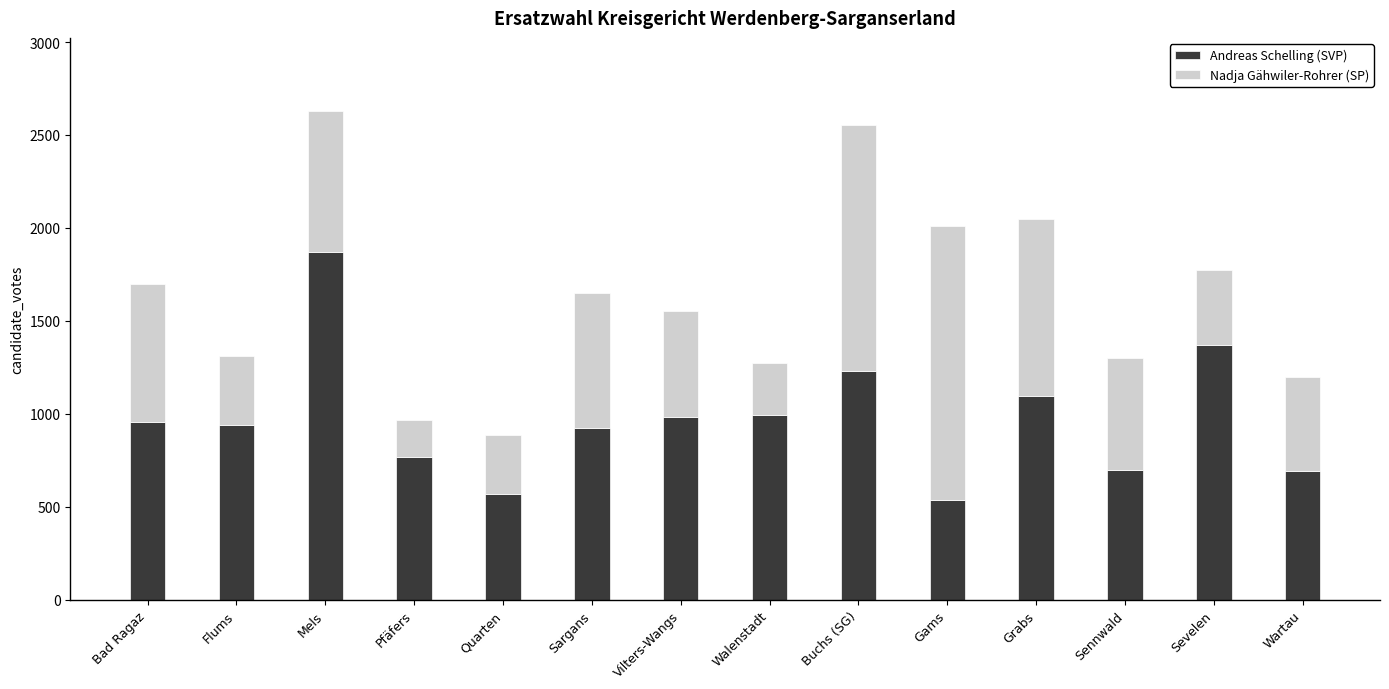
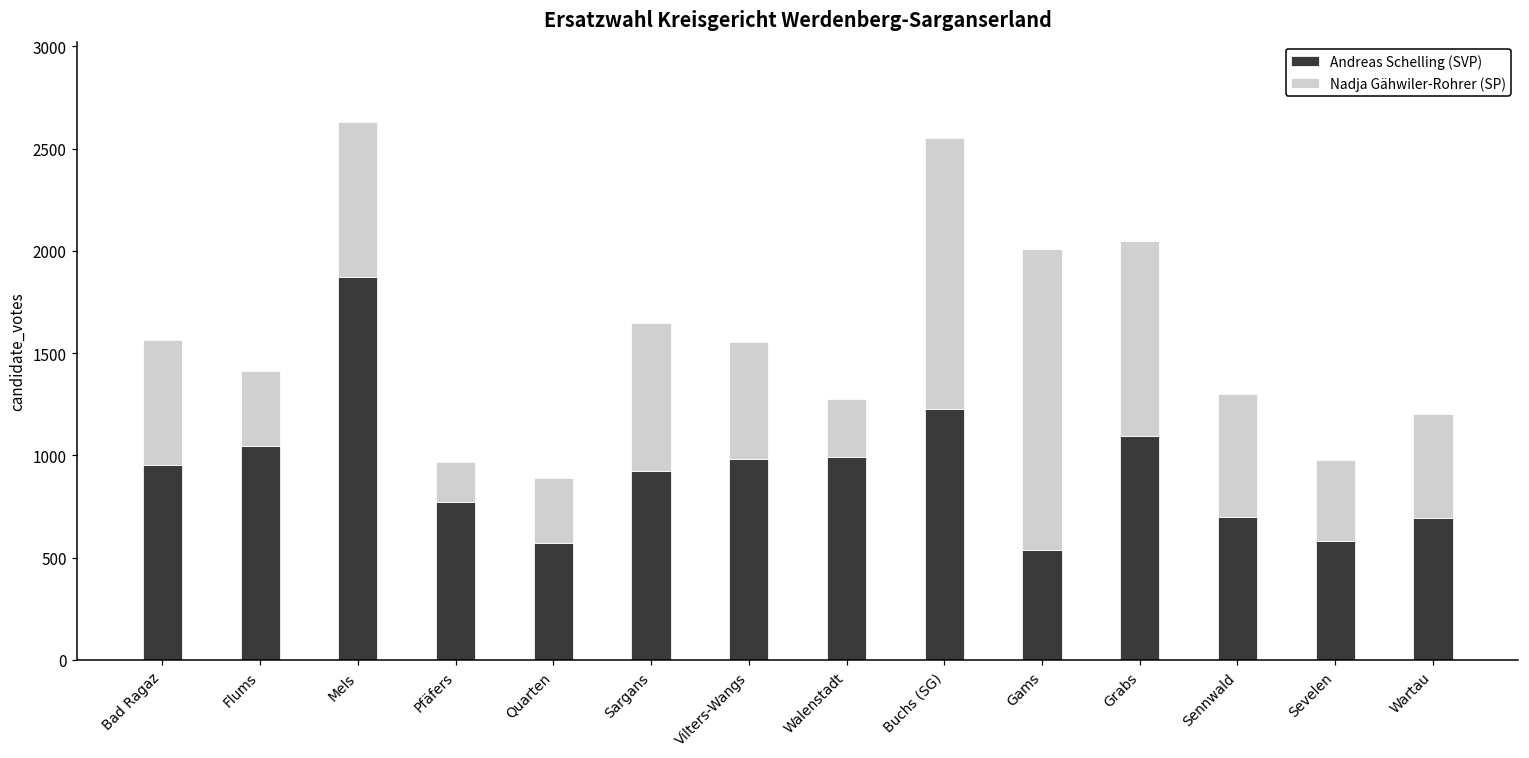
Nadja Gähwiler-Rohrer (SP), Bad Ragaz: 740 -> 610
Andreas Schelling (SVP), Flums: 940 -> 1050
Andreas Schelling (SVP), Sevelen: 1370 -> 580
